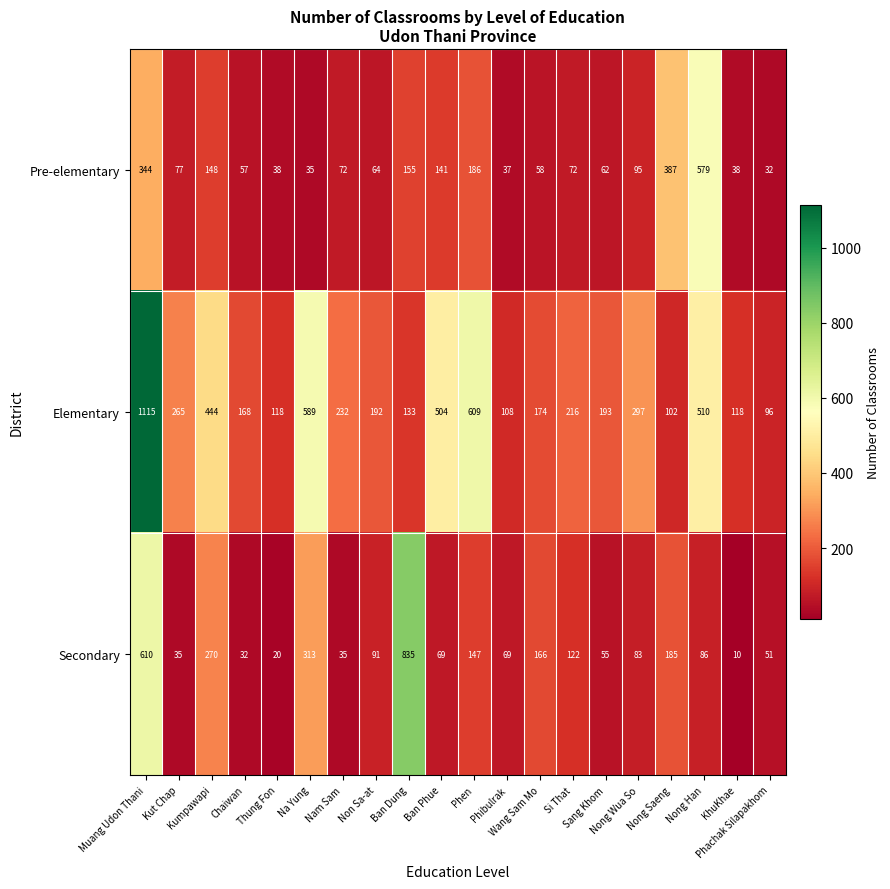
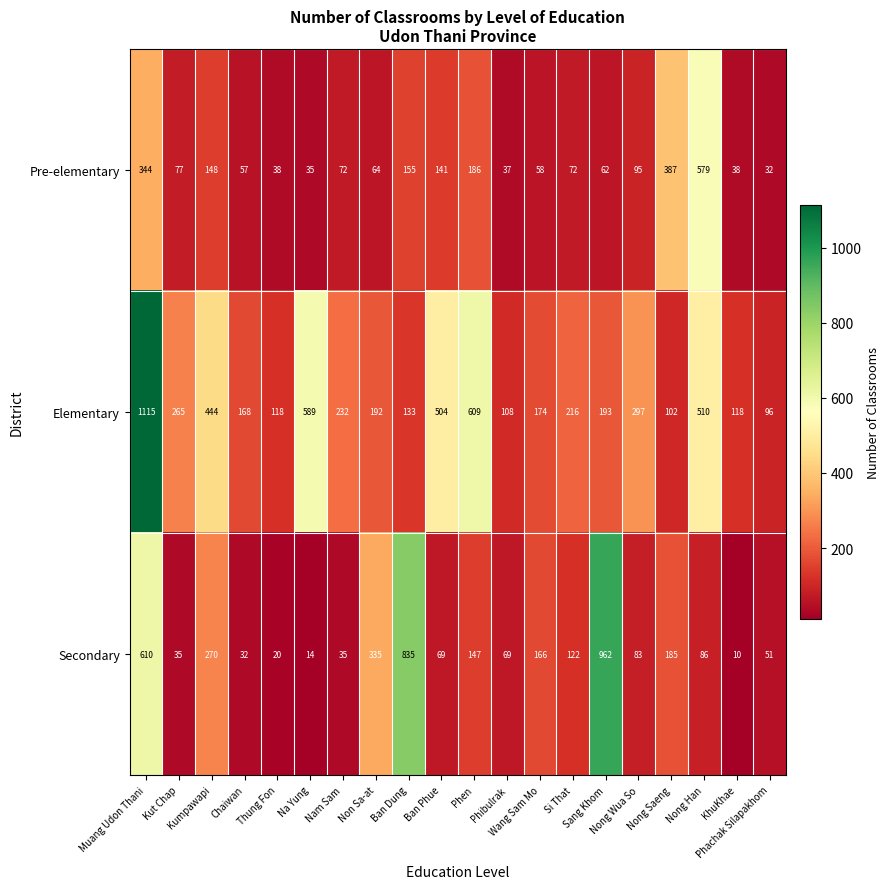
Secondary, Na Yung: 313 -> 14
Secondary, Non Sa-at: 91 -> 335
Secondary, Sang Khom: 55 -> 962
